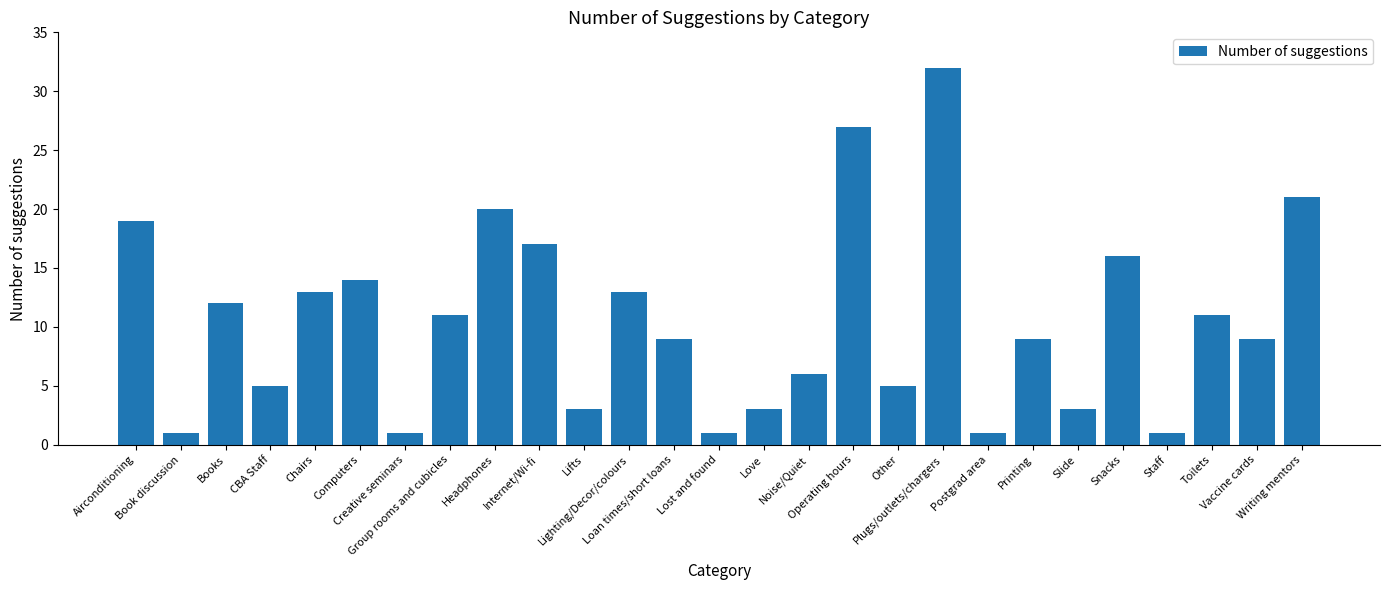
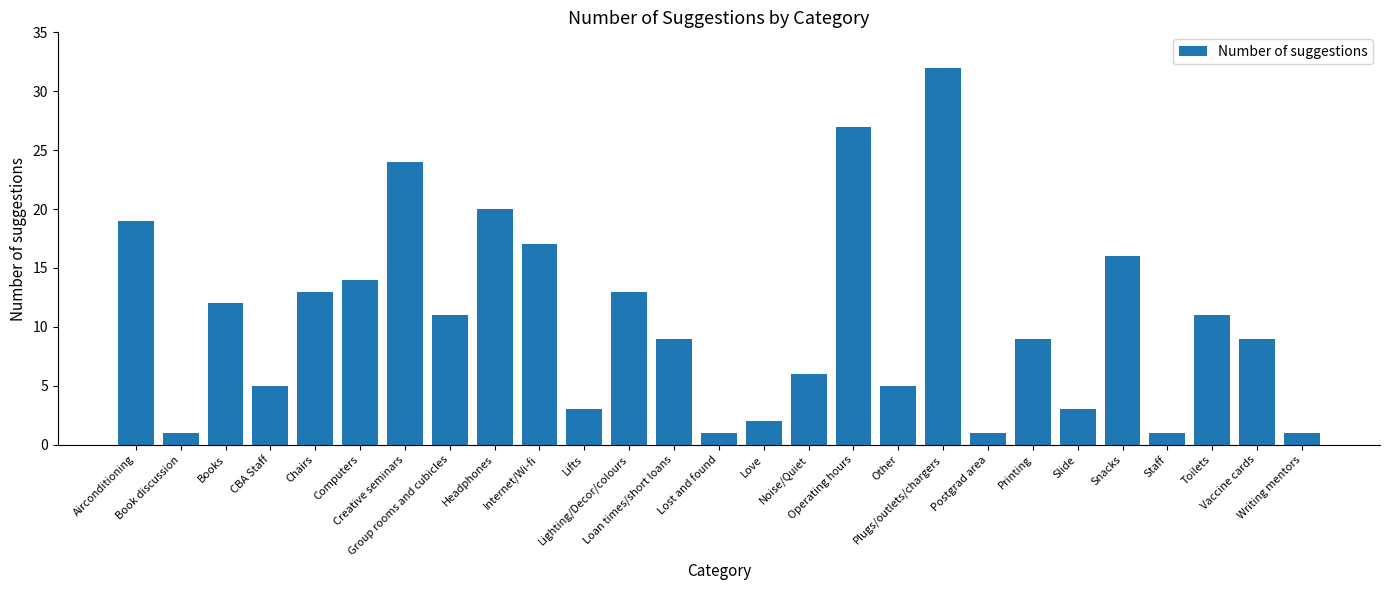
Creative seminars: 1 -> 24
Love: 3 -> 2
Writing mentors: 21 -> 1
